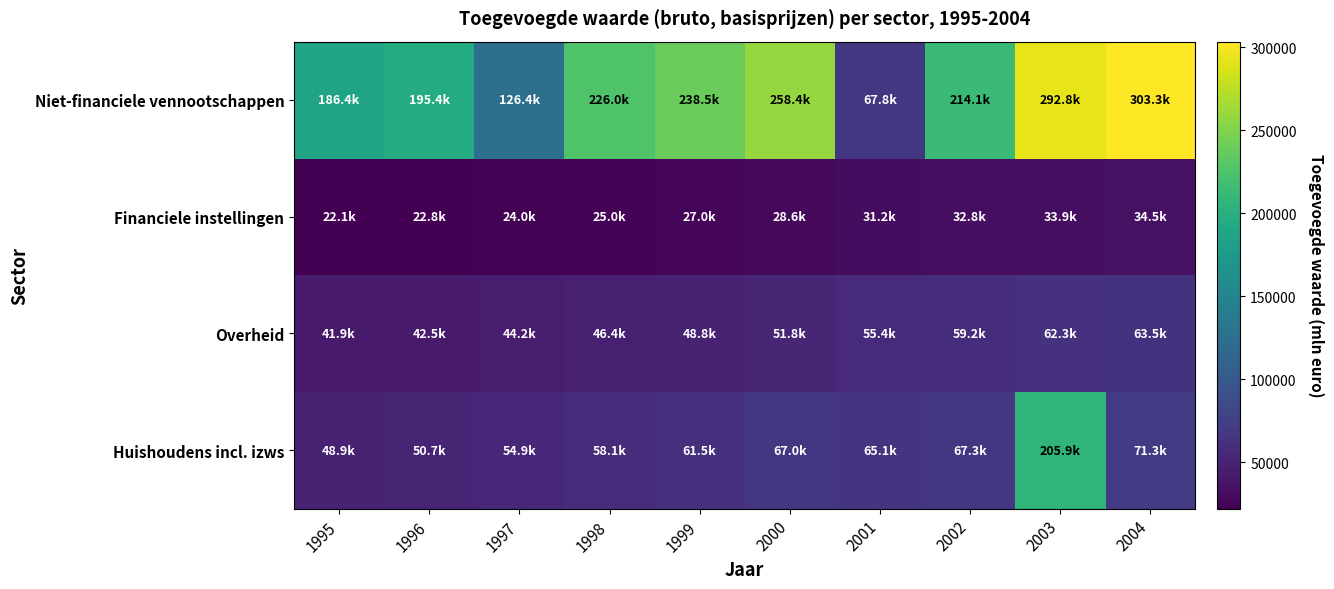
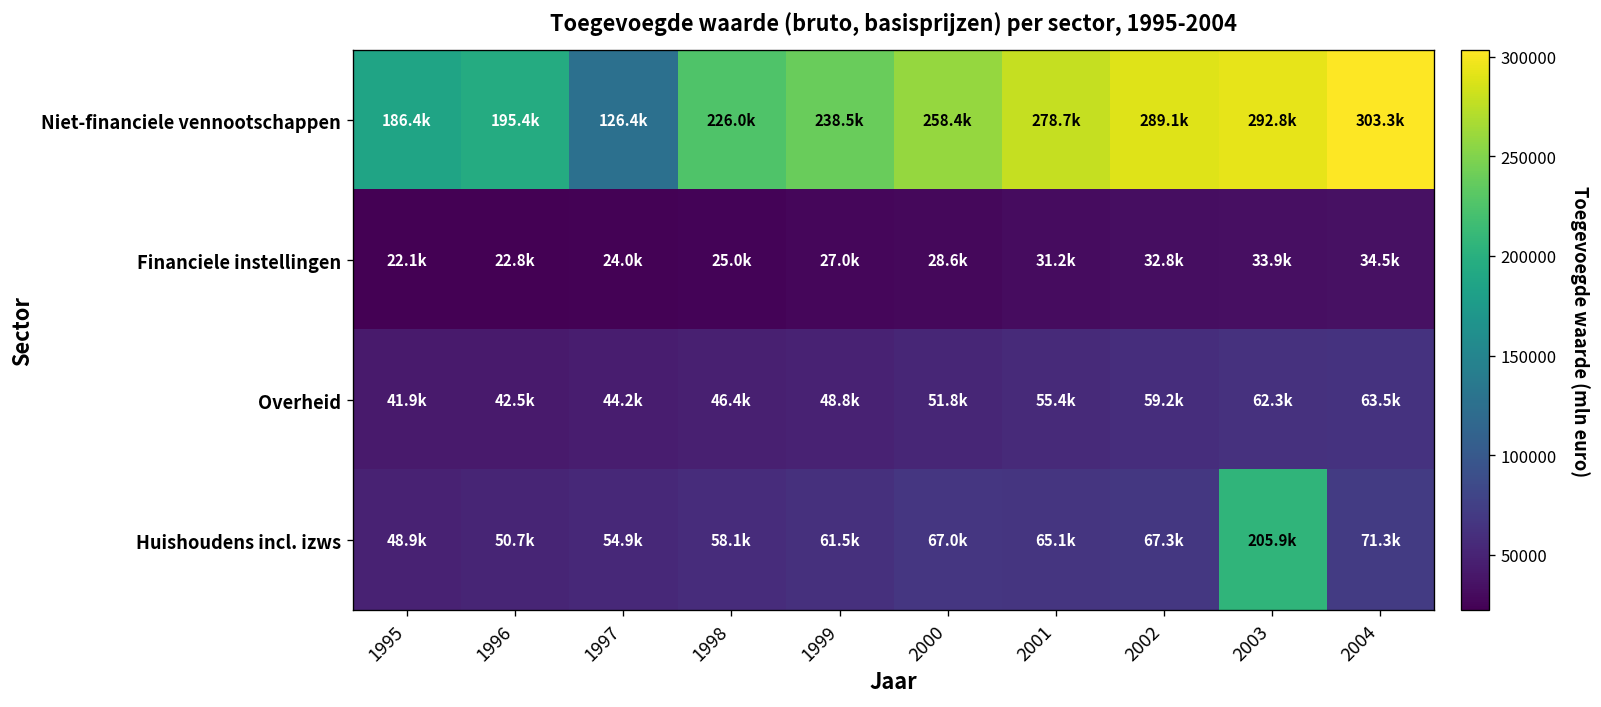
Niet-financiele vennootschappen, 2001: 67.8k -> 278.7k
Niet-financiele vennootschappen, 2002: 214.1k -> 289.1k
